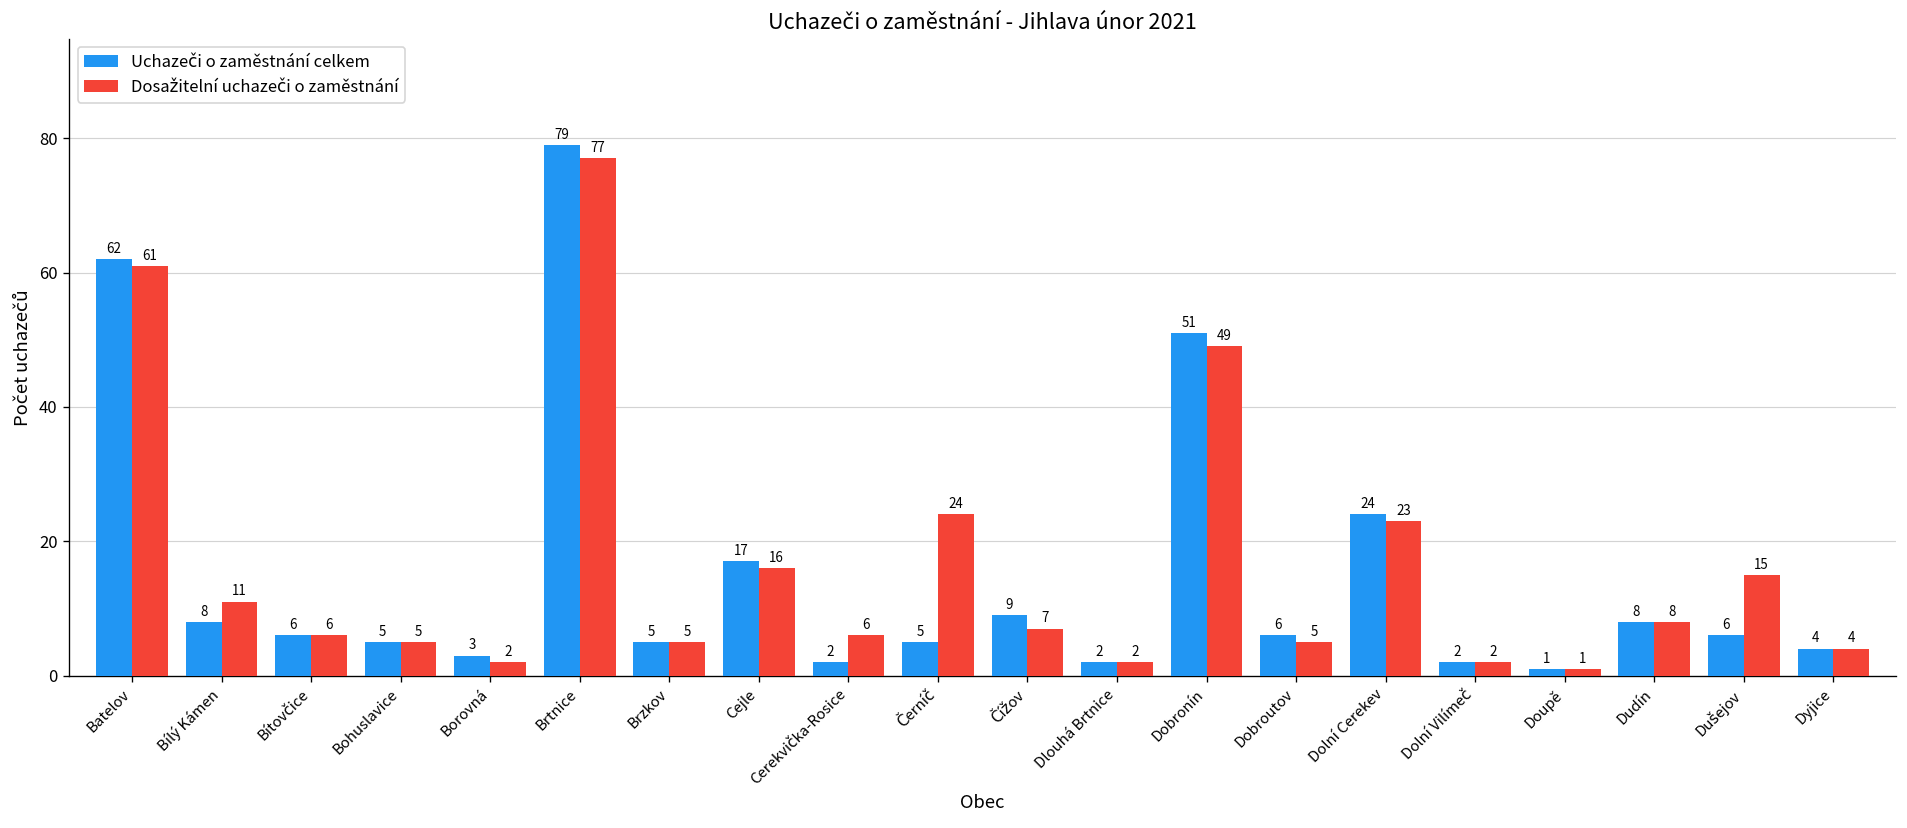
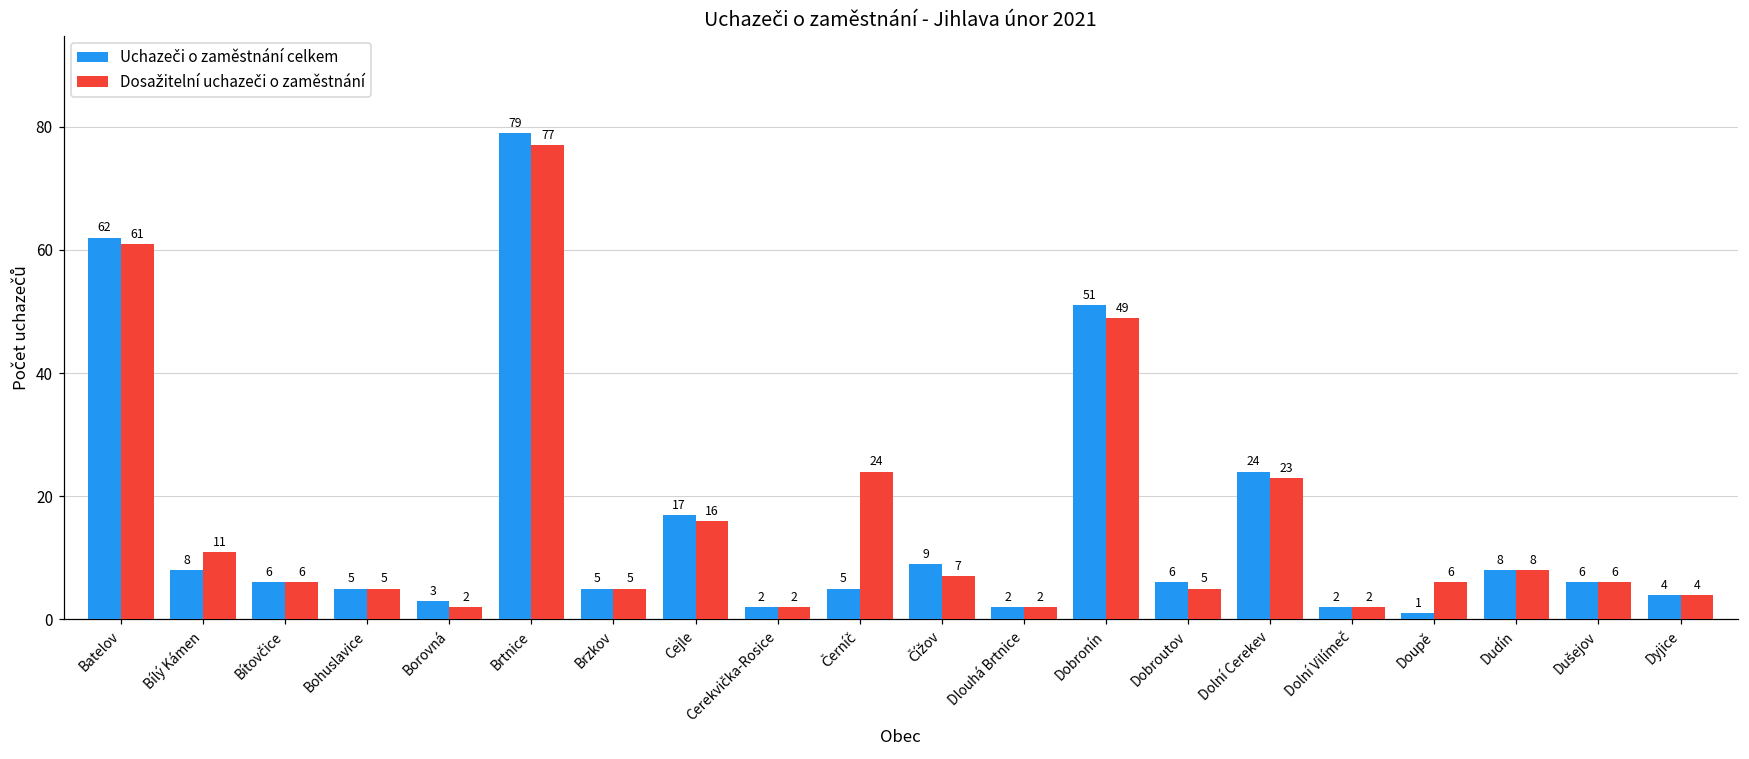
Dosažitelní uchazeči o zaměstnání, Cerekvička-Rosice: 6 -> 2
Dosažitelní uchazeči o zaměstnání, Doupě: 1 -> 6
Dosažitelní uchazeči o zaměstnání, Dušejov: 15 -> 6
